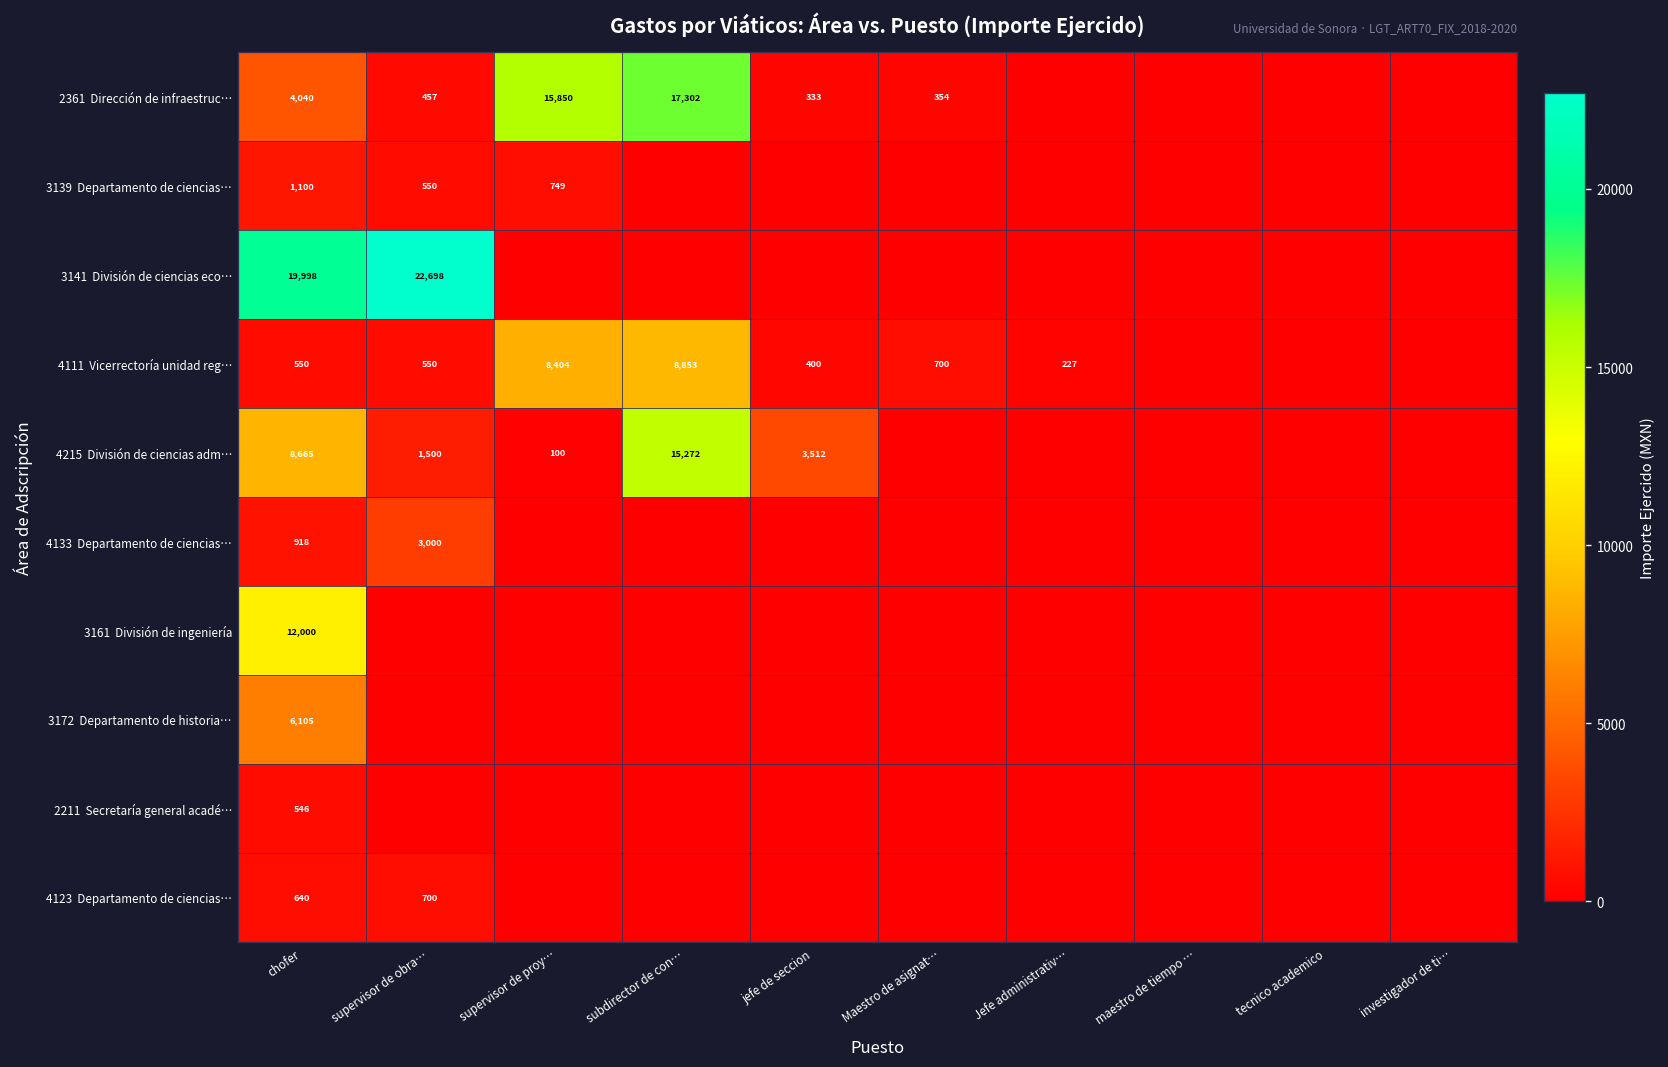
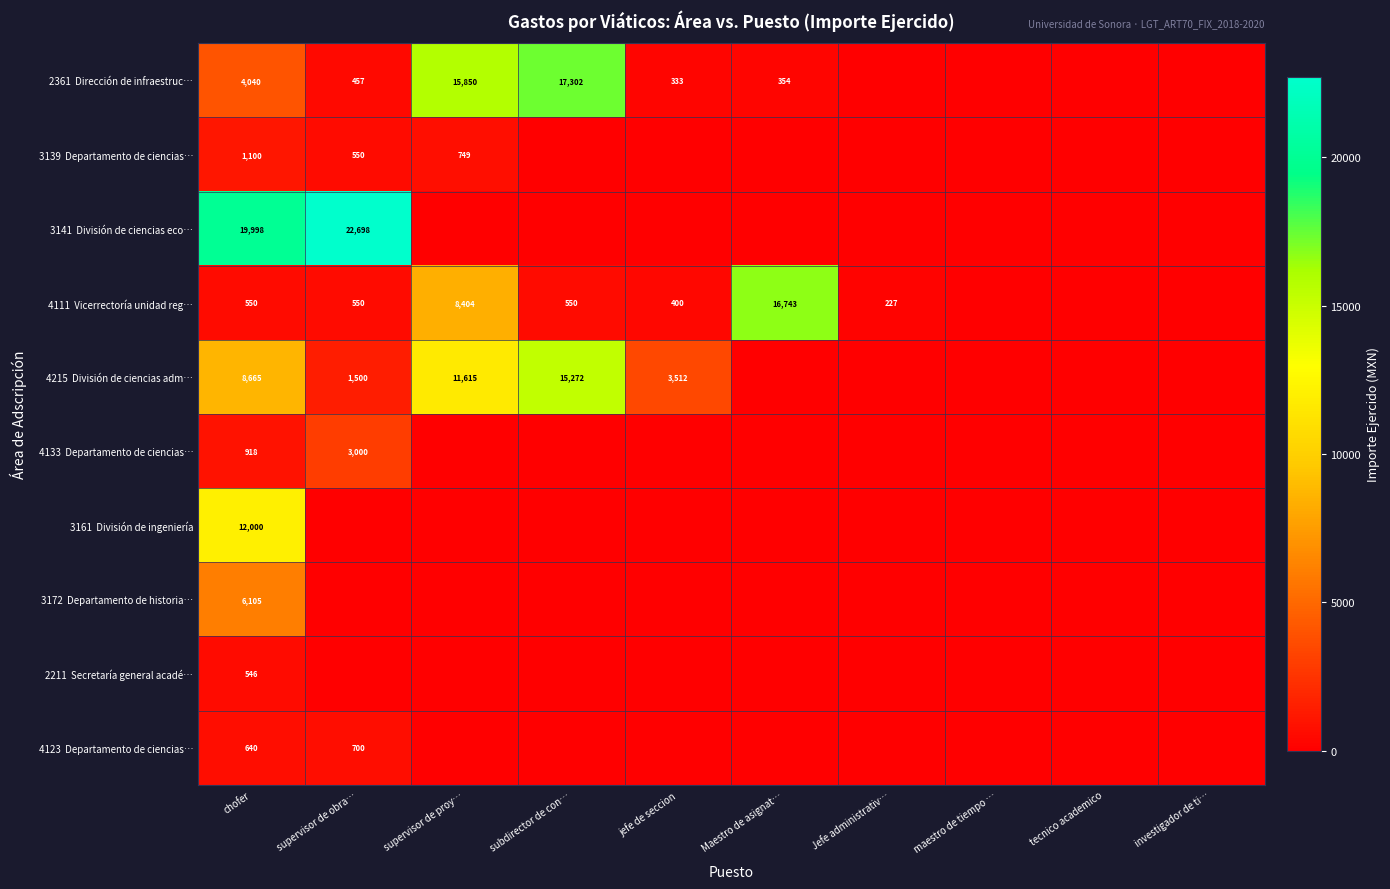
4111 Vicerrectoría unidad reg…, subdirector de con…: 8,853 -> 550
4111 Vicerrectoría unidad reg…, Maestro de asignat…: 700 -> 16,743
4215 División de ciencias adm…, supervisor de proy…: 100 -> 11,615
